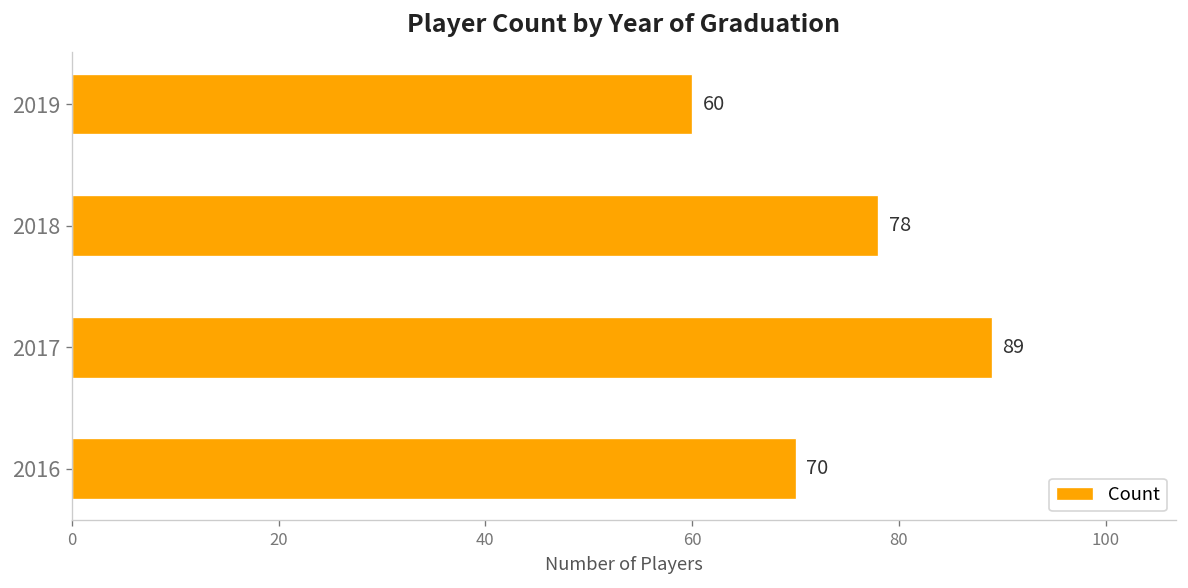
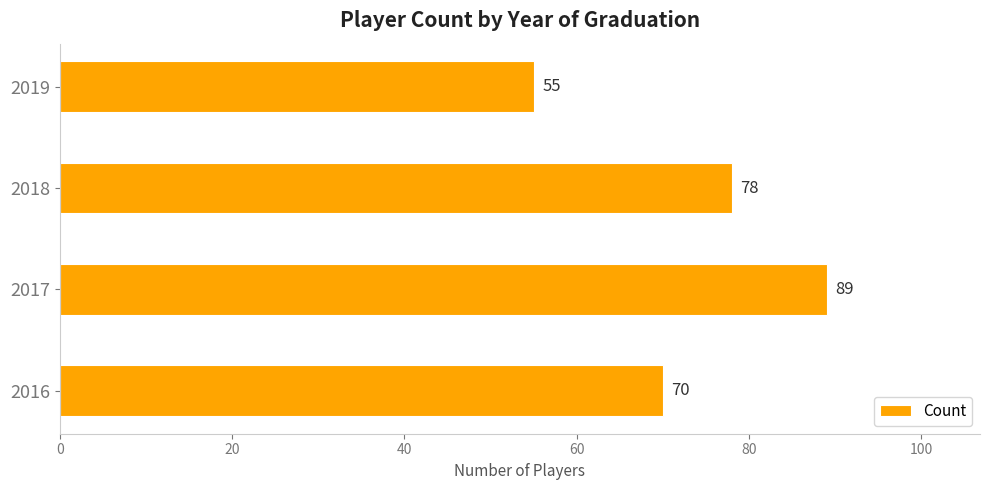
2019: 60 -> 55
